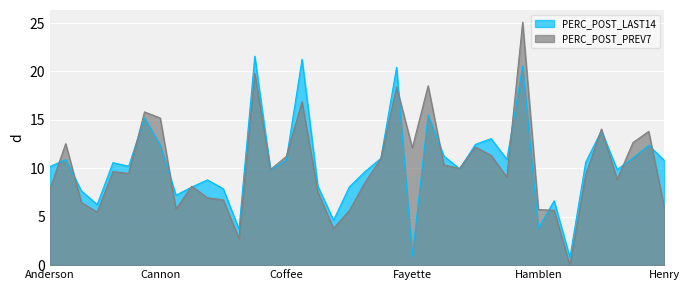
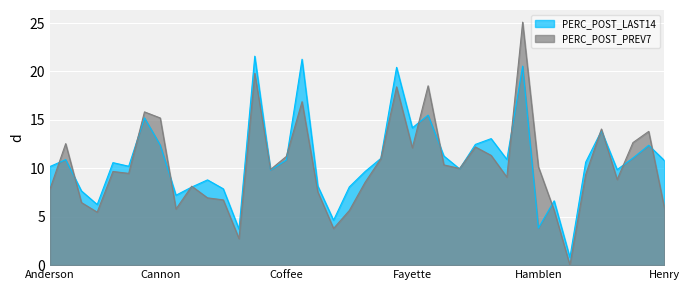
PERC_POST_LAST14, Fayette: 1 -> 14
PERC_POST_PREV7, Hamblen: 6 -> 10
